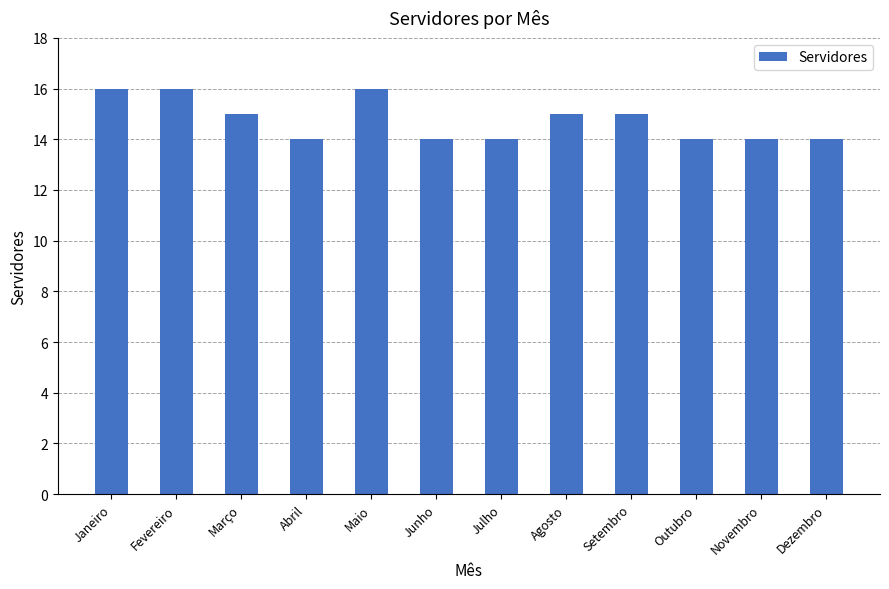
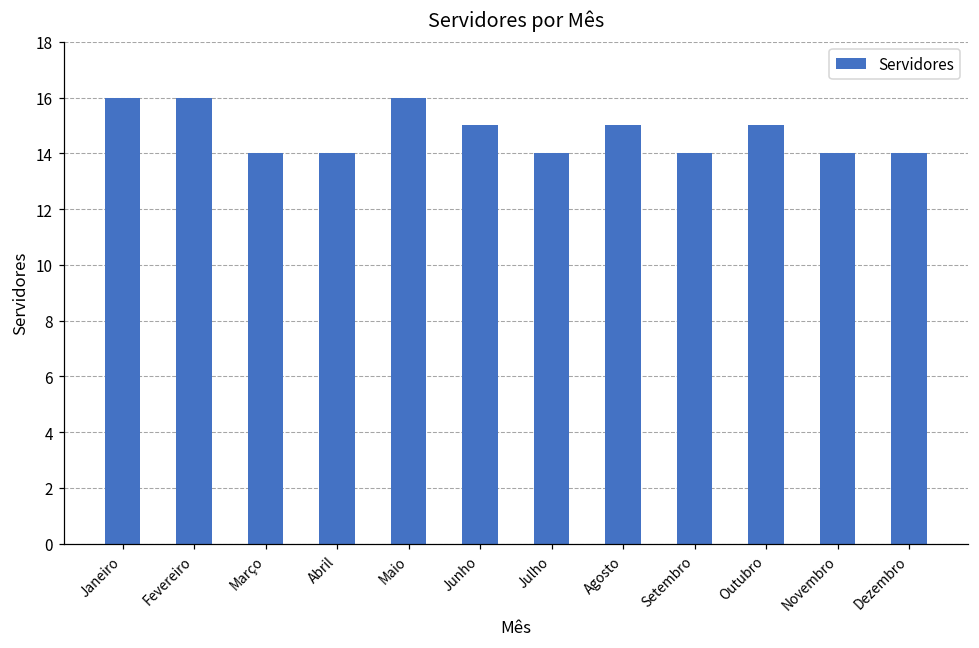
Março: 15 -> 14
Junho: 14 -> 15
Setembro: 15 -> 14
Outubro: 14 -> 15
